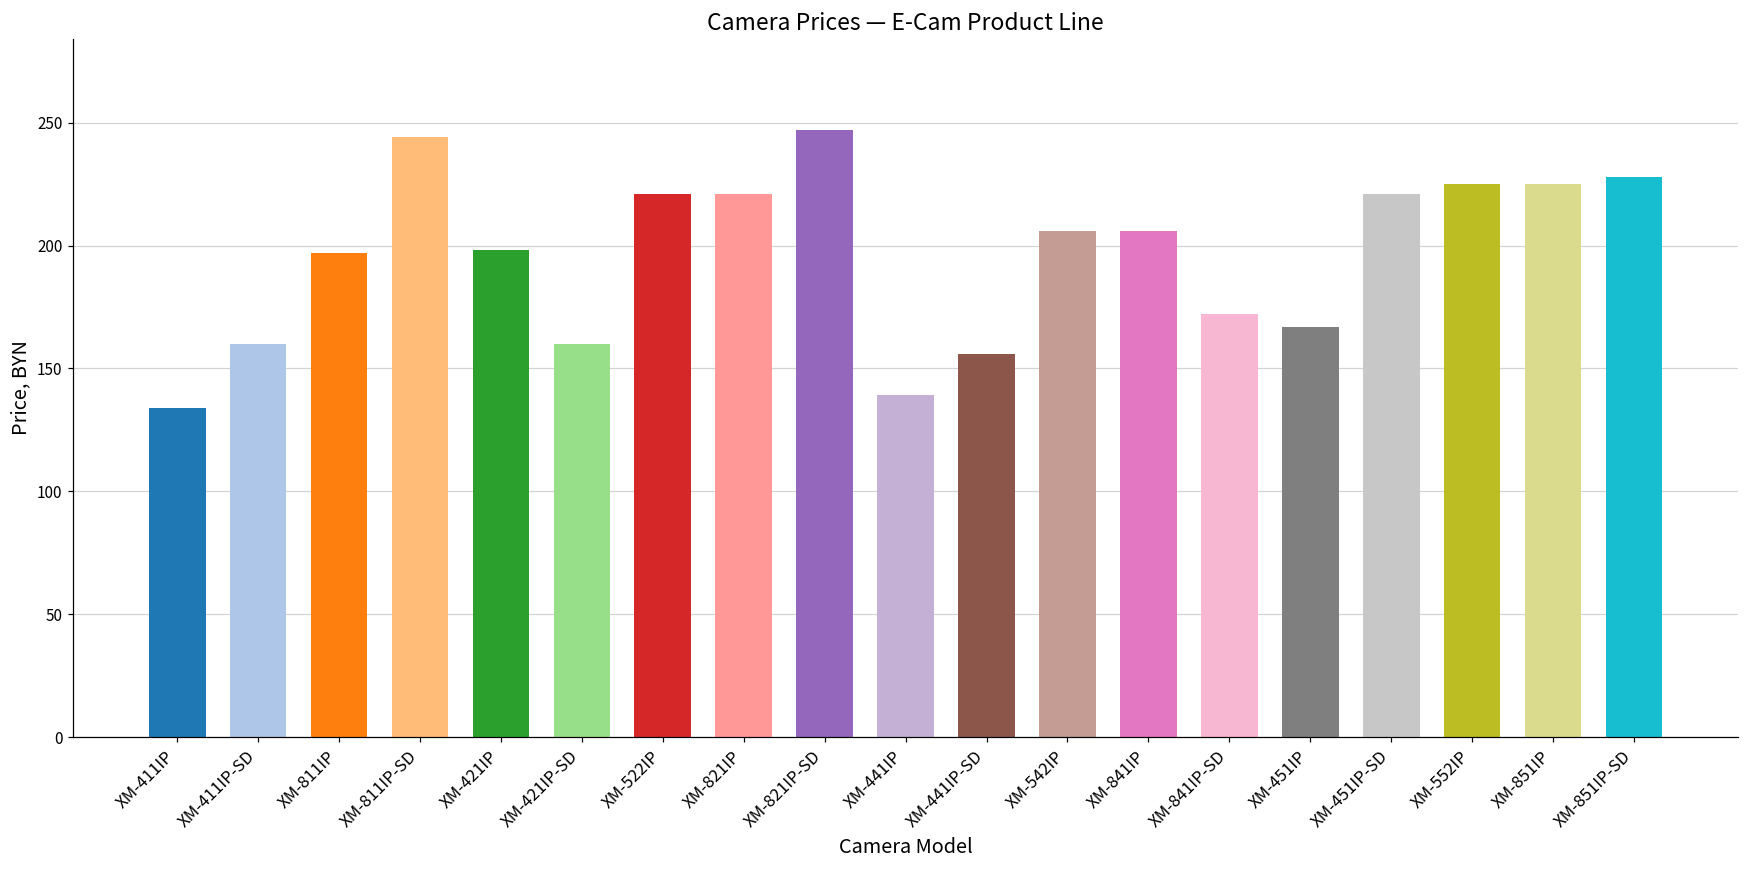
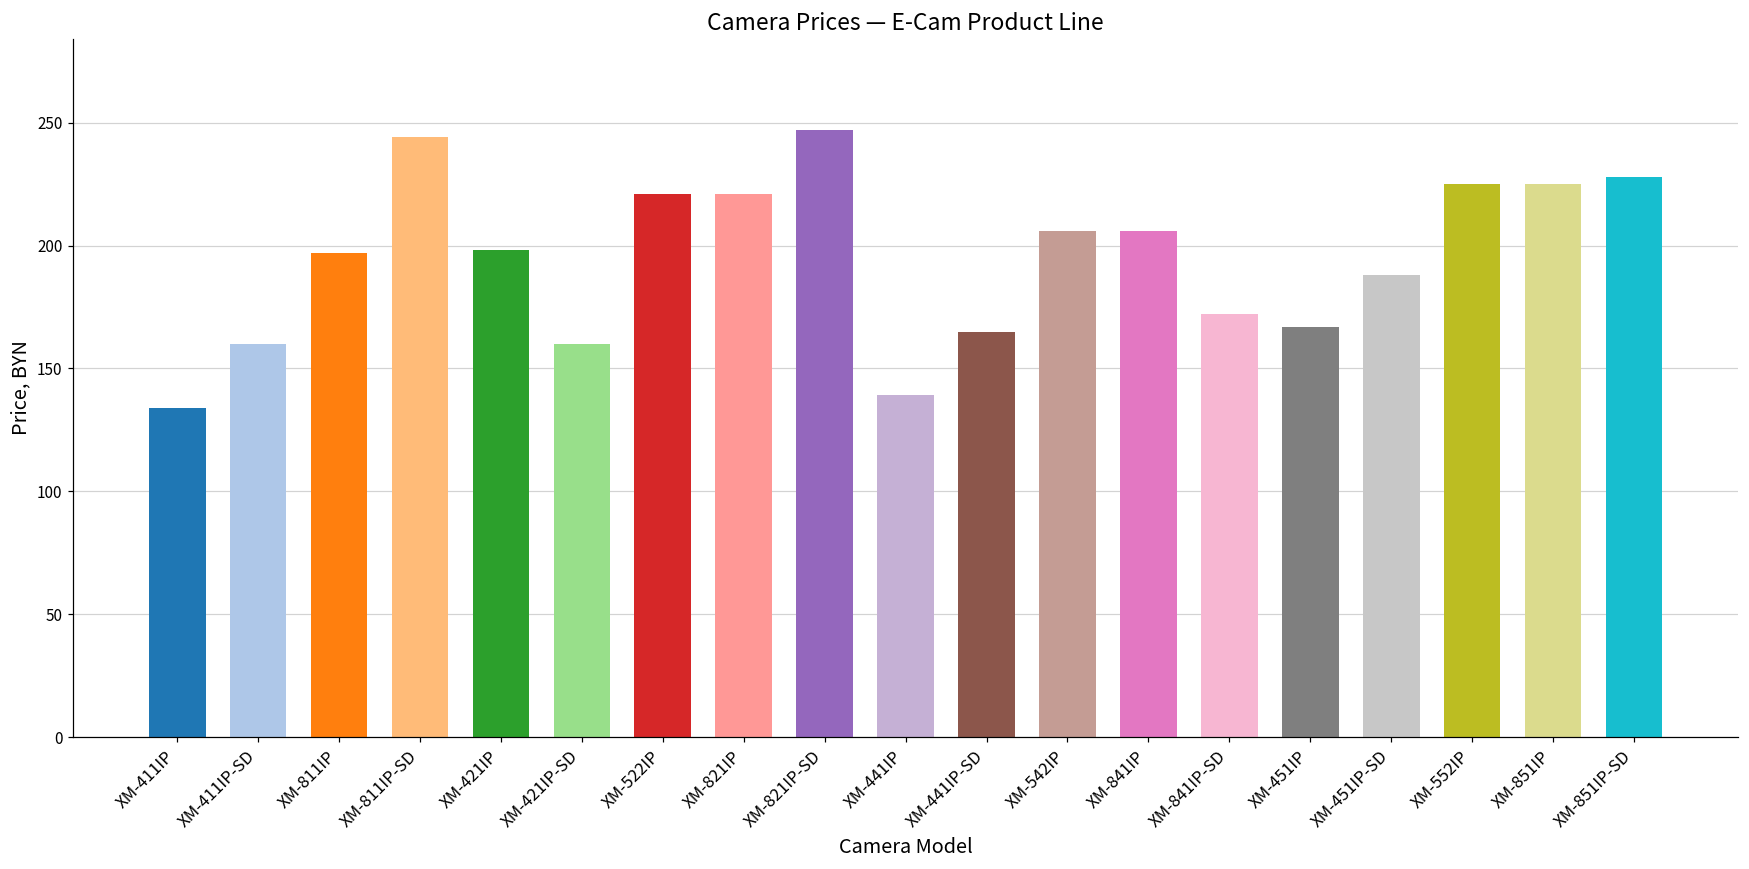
XM-441IP-SD: 156 -> 165
XM-451IP-SD: 221 -> 188
